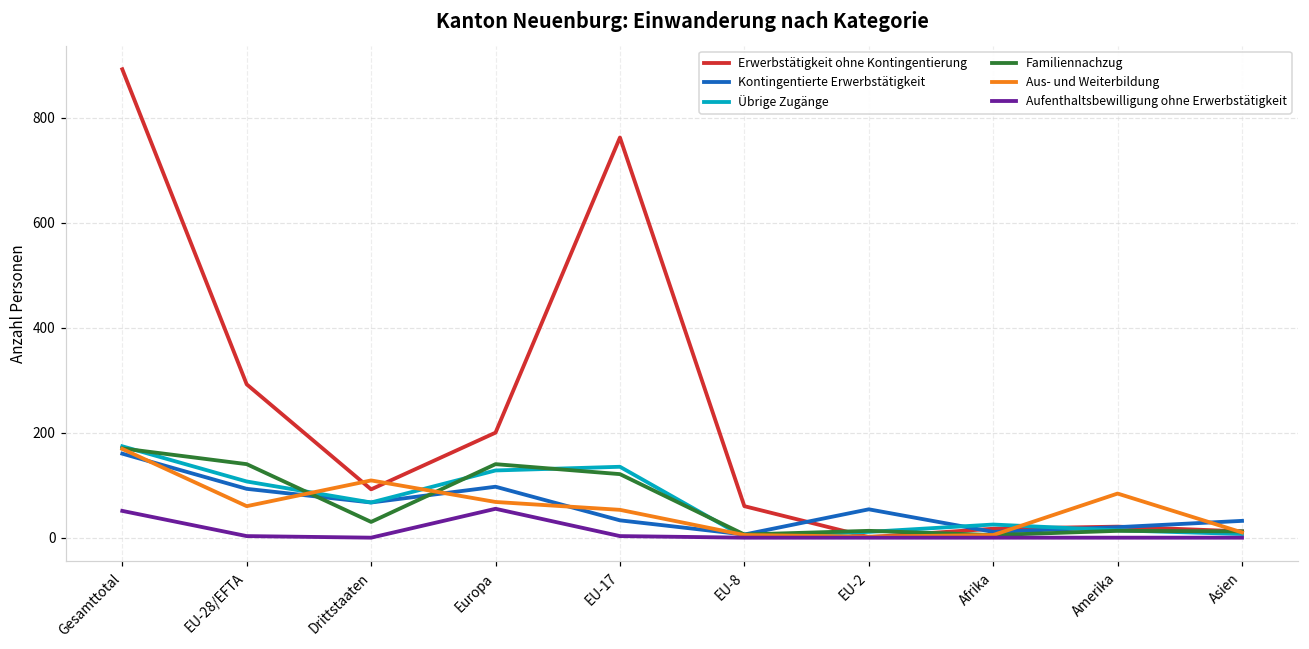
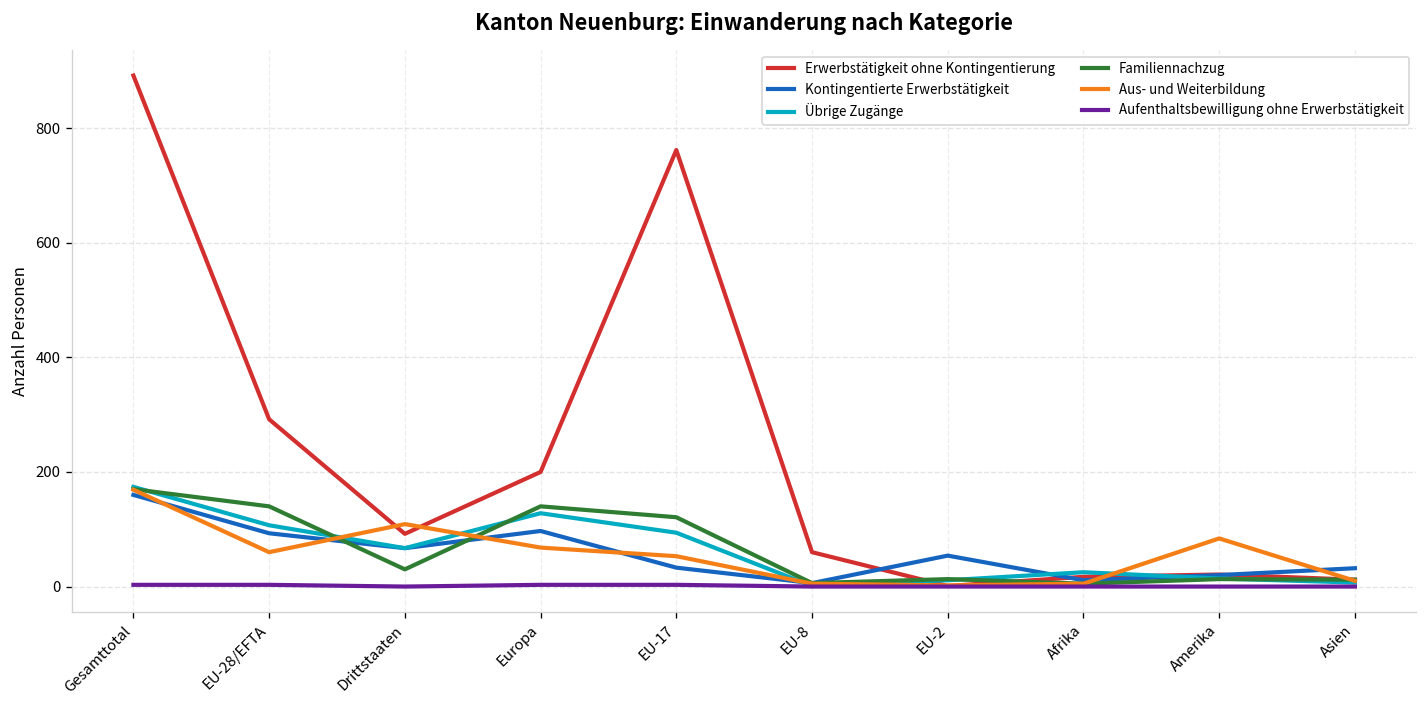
Aufenthaltsbewilligung ohne Erwerbstätigkeit, Gesamttotal: 50 -> 0
Aufenthaltsbewilligung ohne Erwerbstätigkeit, Europa: 60 -> 0
Übrige Zugänge, EU-17: 140 -> 90
